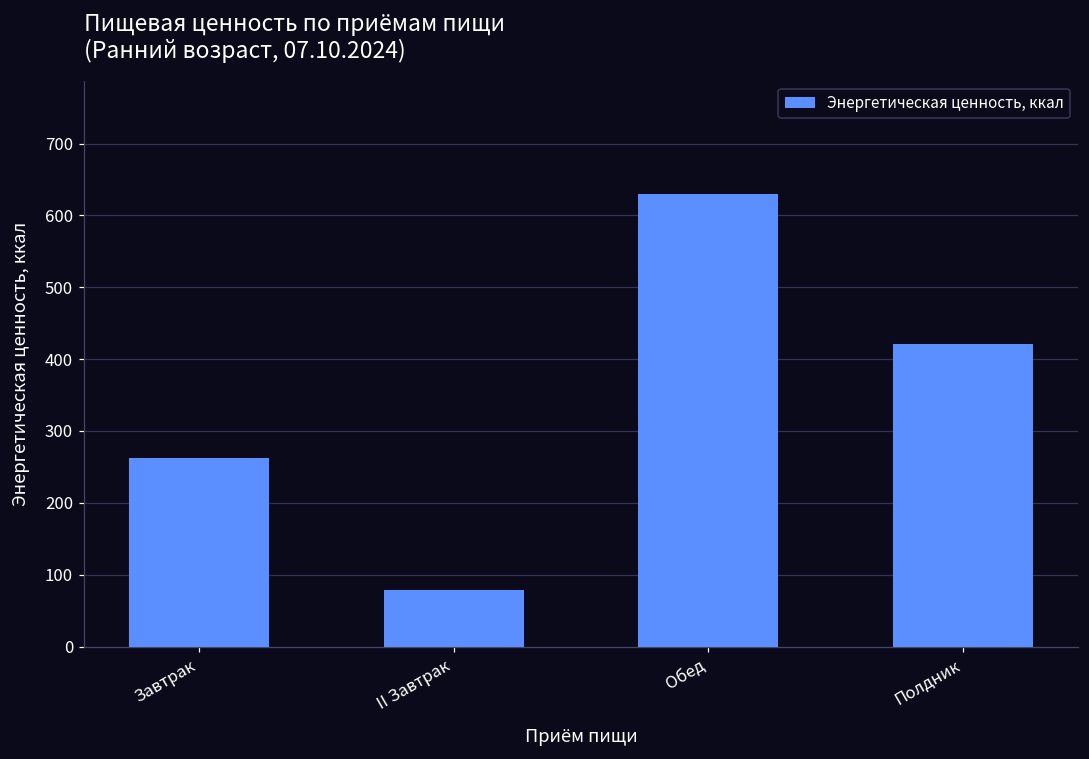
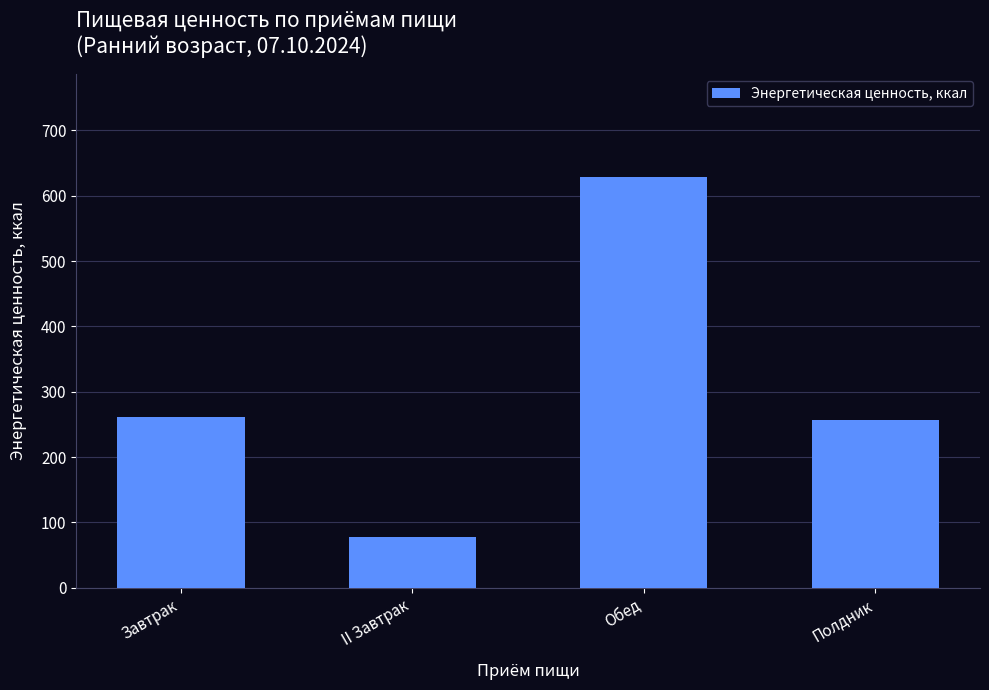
Полдник: 420 -> 260
